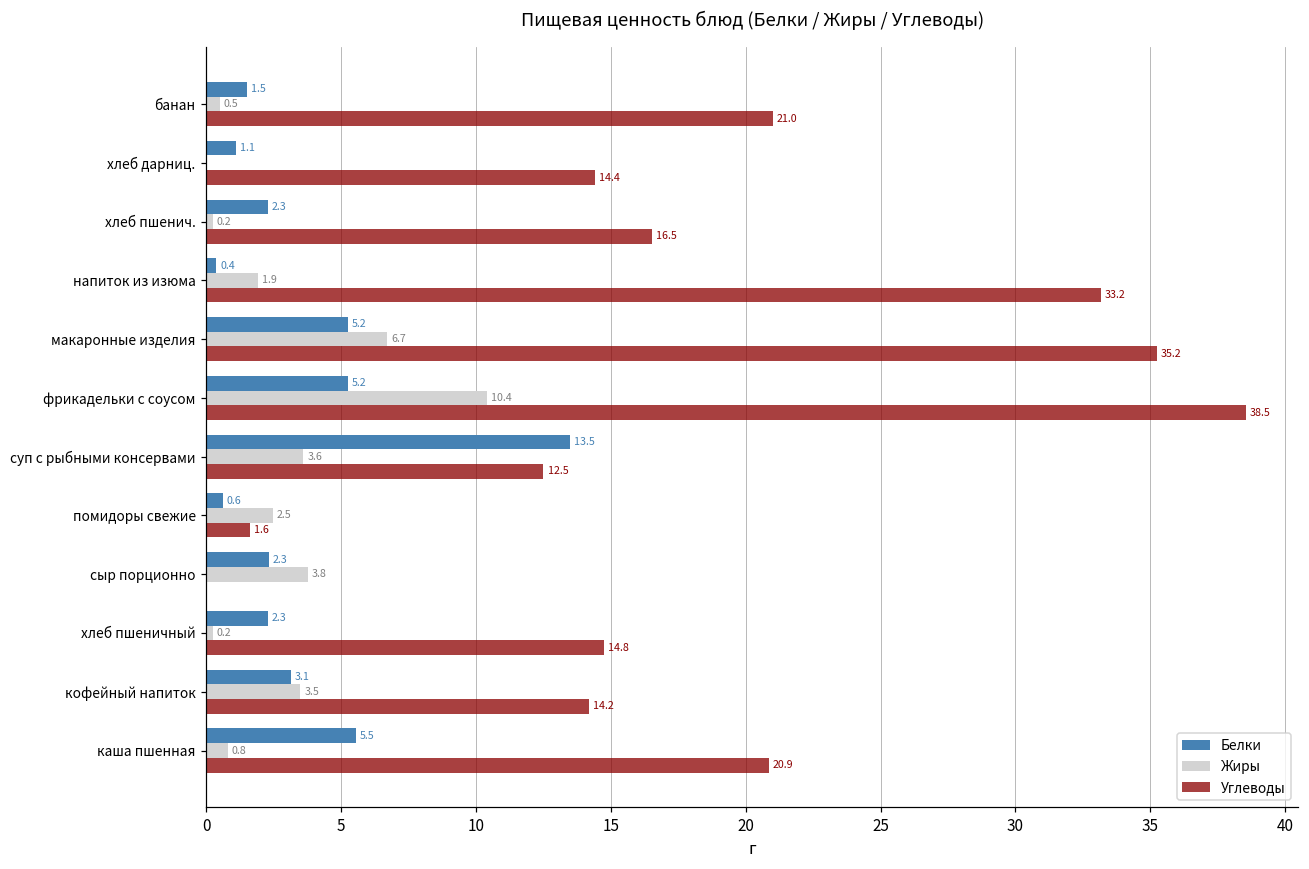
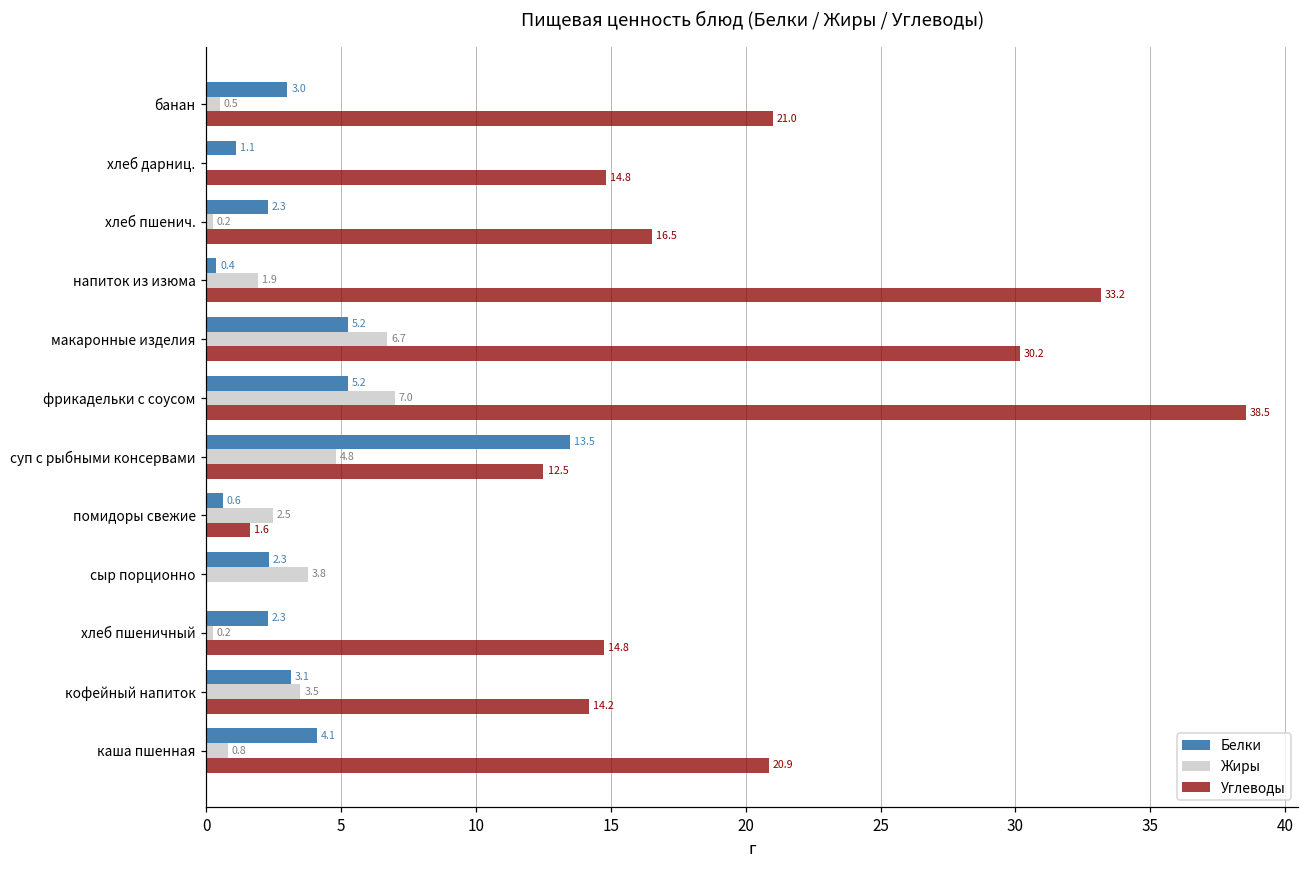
Белки, банан: 1.5 -> 3.0
Углеводы, хлеб дарниц.: 14.4 -> 14.8
Углеводы, макаронные изделия: 35.2 -> 30.2
Жиры, фрикадельки с соусом: 10.4 -> 7.0
Жиры, суп с рыбными консервами: 3.6 -> 4.8
Белки, каша пшенная: 5.5 -> 4.1
